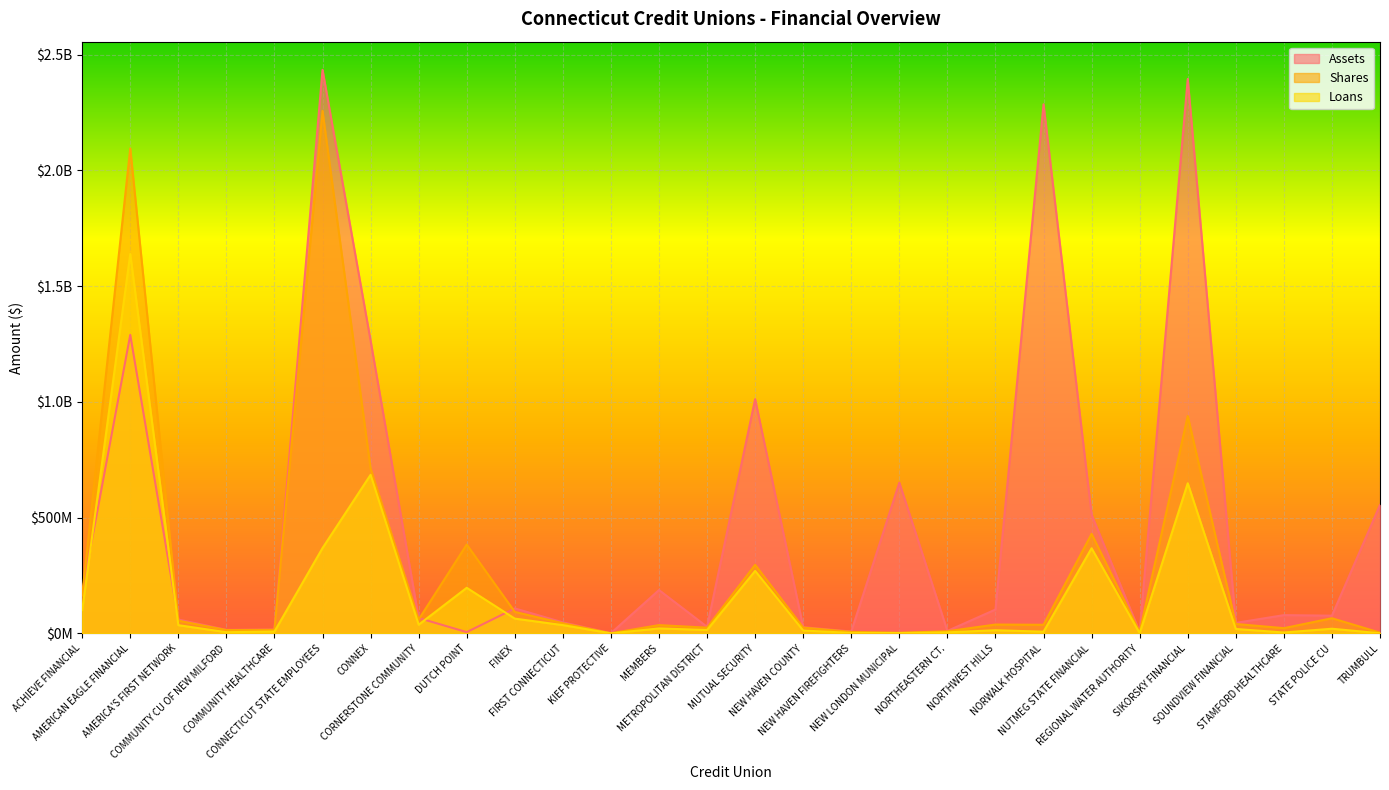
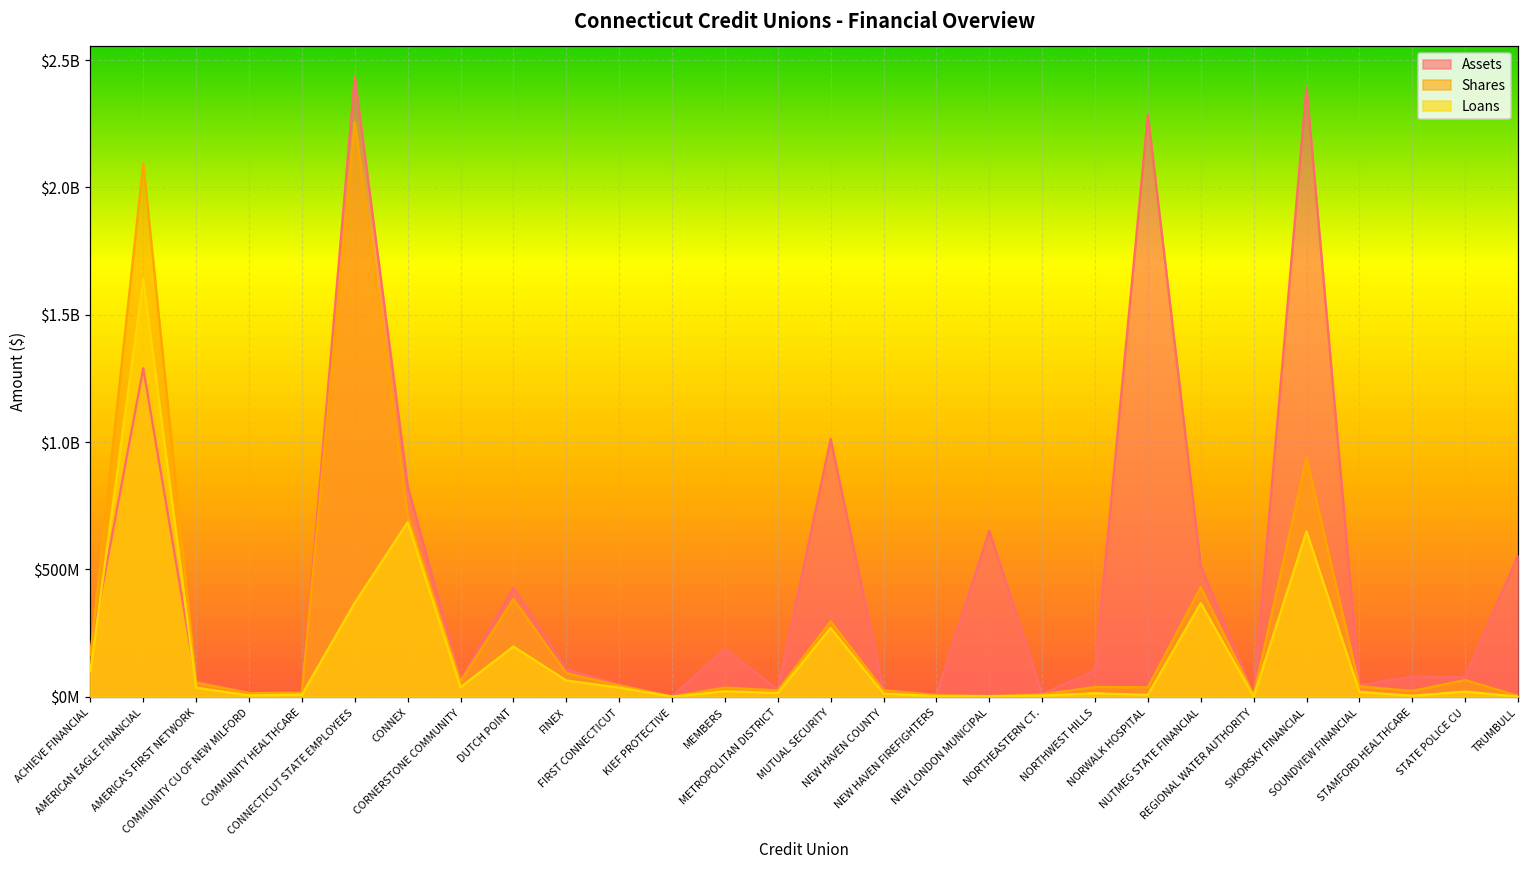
Assets, CONNEX: $1260000000 -> $830000000
Assets, DUTCH POINT: $10000000 -> $430000000
